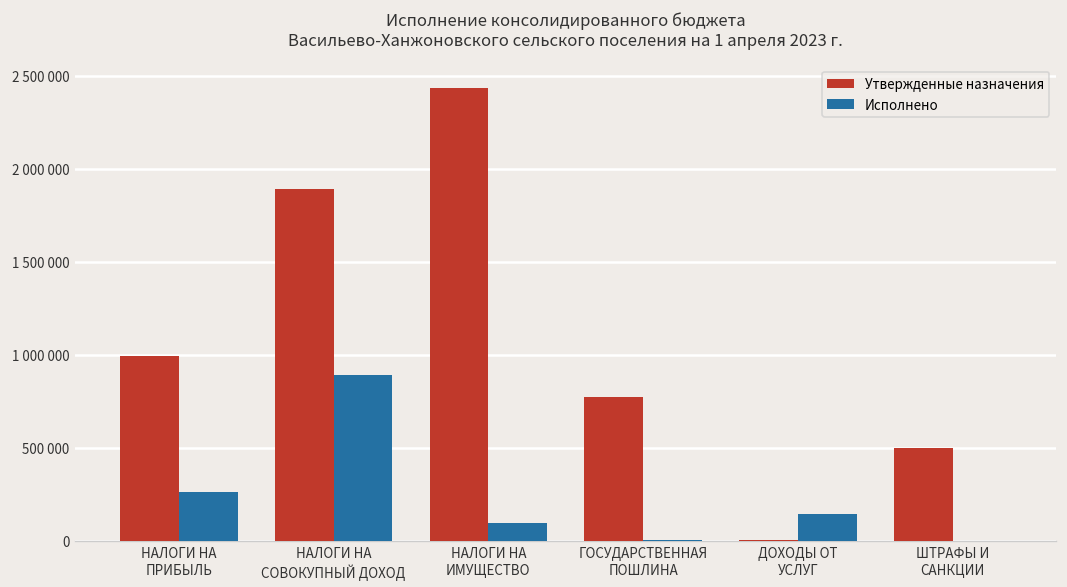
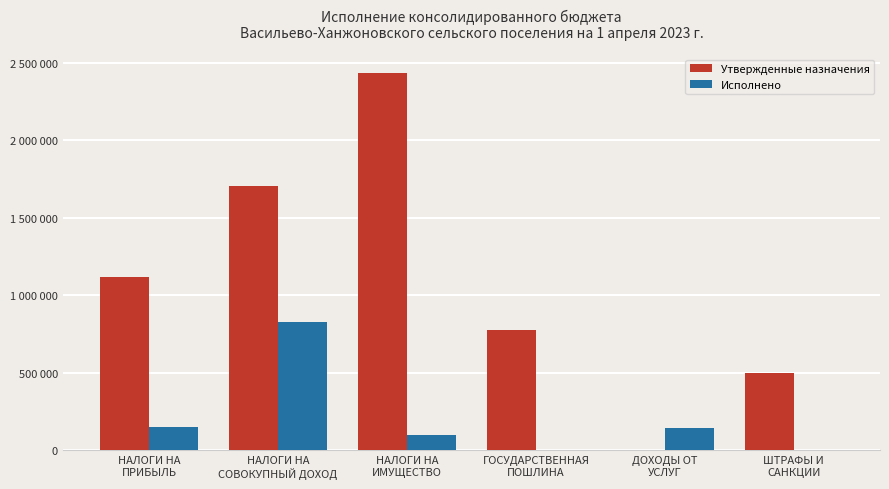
Утвержденные назначения, НАЛОГИ НА ПРИБЫЛЬ: 990000 -> 1120000
Исполнено, НАЛОГИ НА ПРИБЫЛЬ: 260000 -> 150000
Утвержденные назначения, НАЛОГИ НА СОВОКУПНЫЙ ДОХОД: 1890000 -> 1710000
Исполнено, НАЛОГИ НА СОВОКУПНЫЙ ДОХОД: 890000 -> 830000
